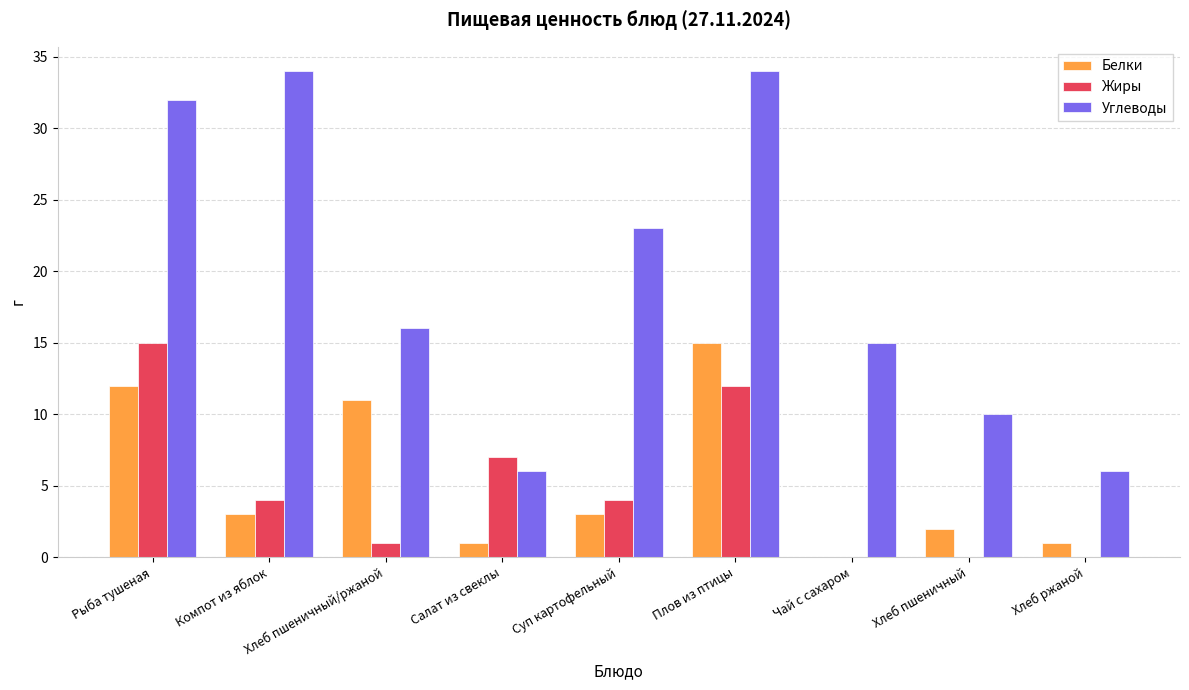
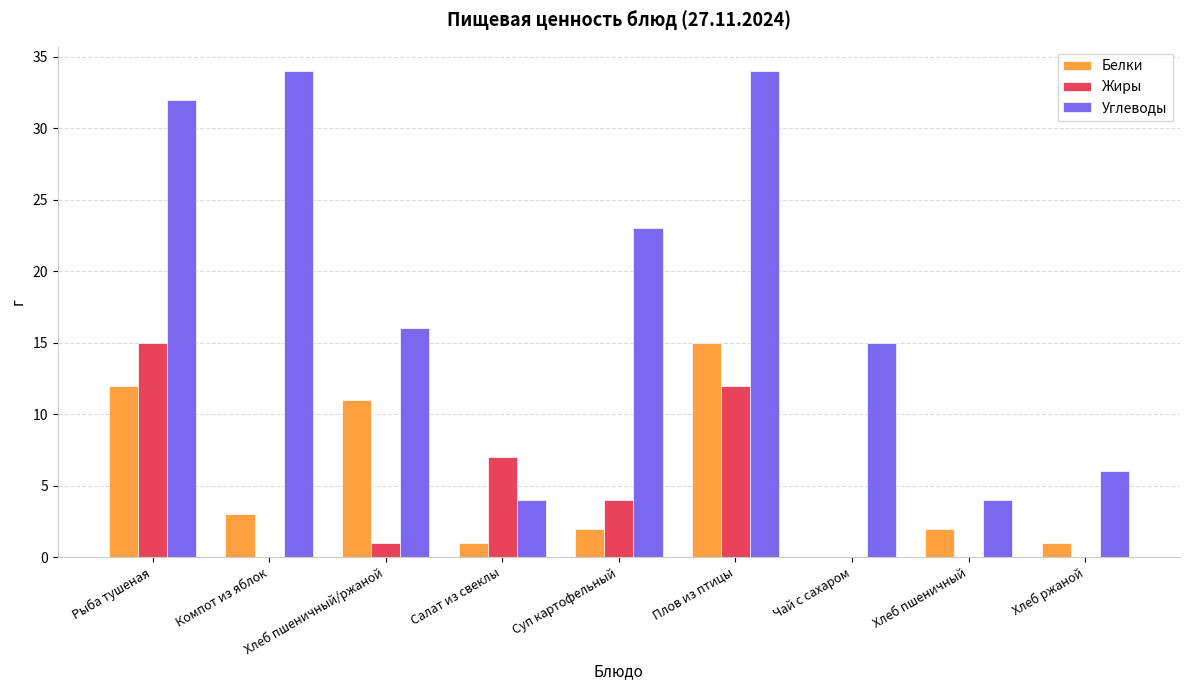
Жиры, Компот из яблок: 4 -> 0
Углеводы, Салат из свеклы: 6 -> 4
Белки, Суп картофельный: 3 -> 2
Углеводы, Хлеб пшеничный: 10 -> 4
